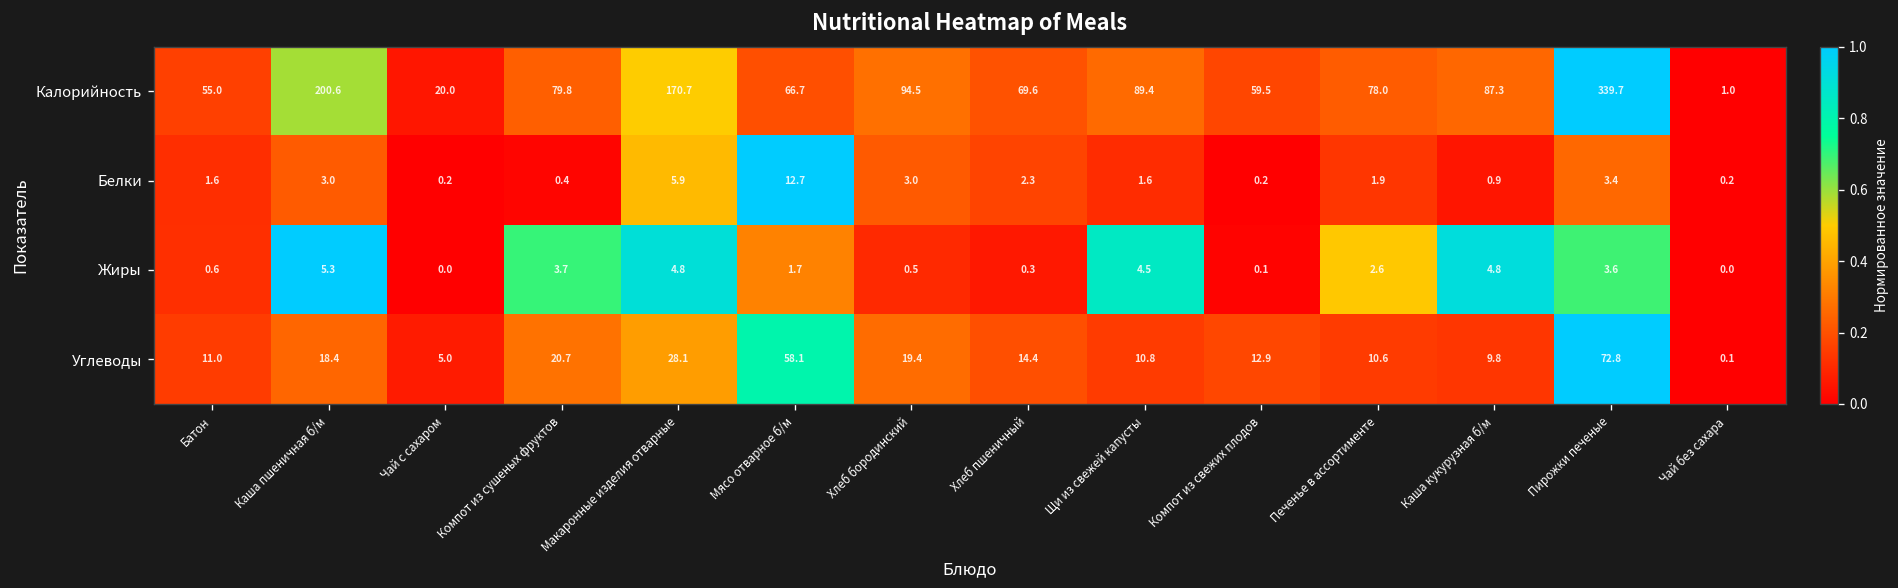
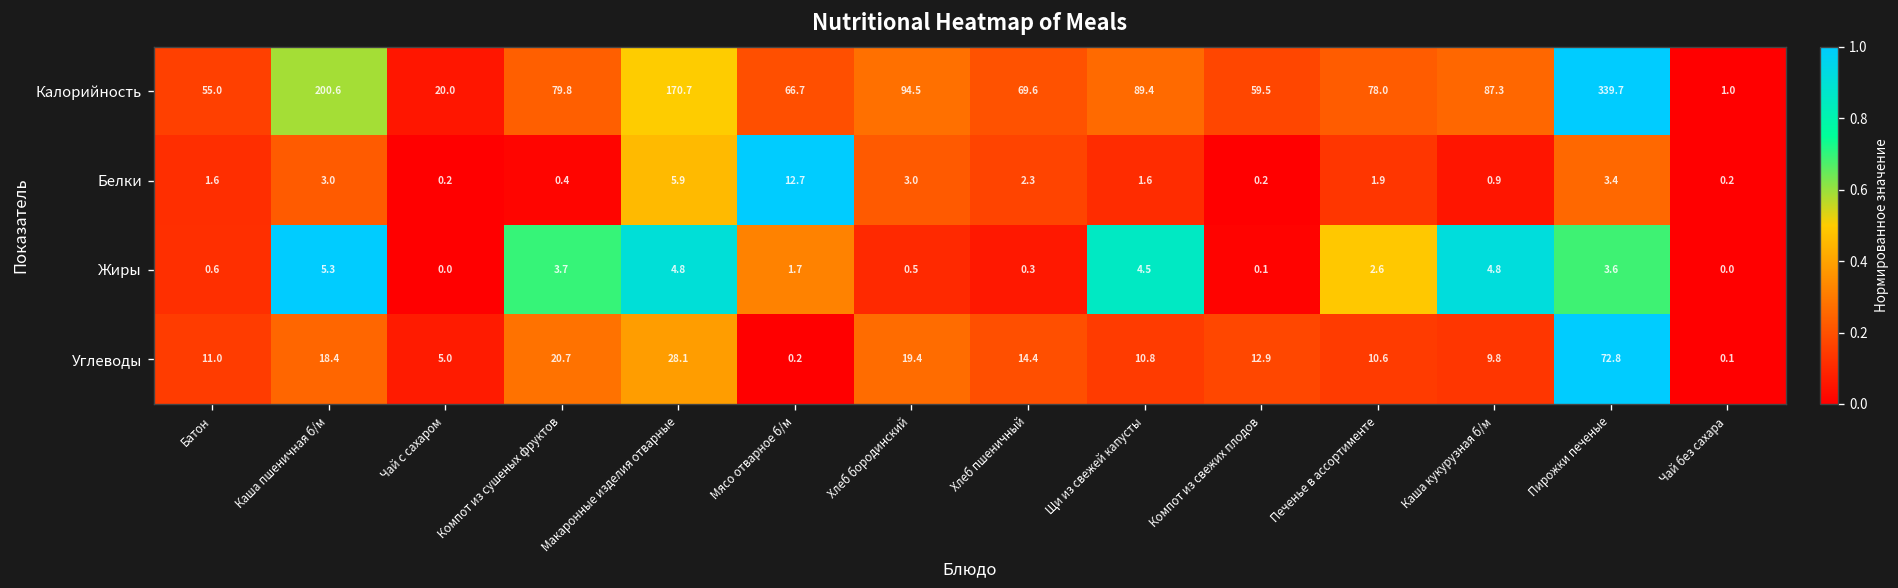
Углеводы, Мясо отварное б/м: 58.1 -> 0.2
